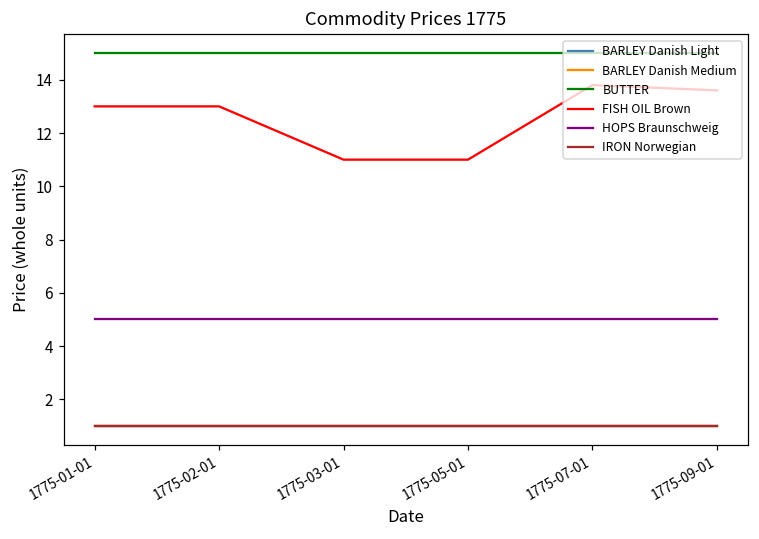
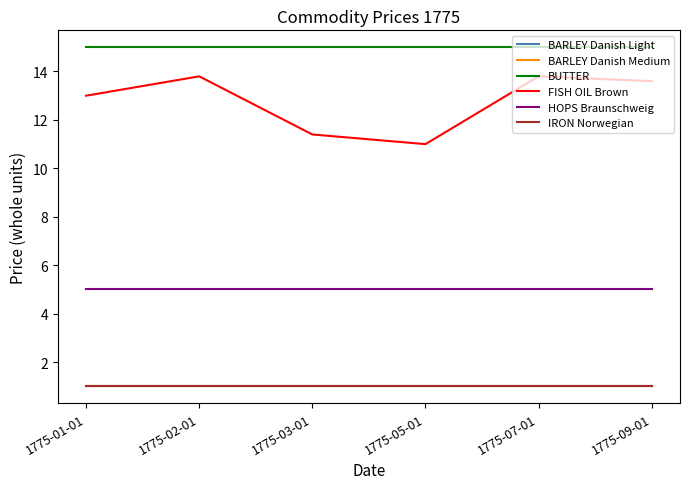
FISH OIL Brown, 1775-02-01: 13.0 -> 13.8
FISH OIL Brown, 1775-03-01: 11.0 -> 11.4
